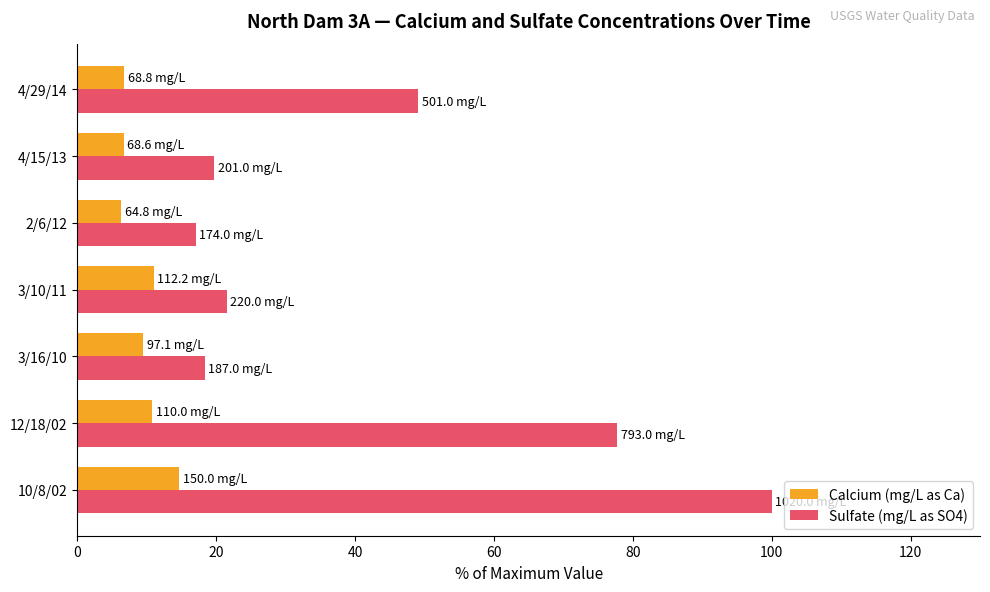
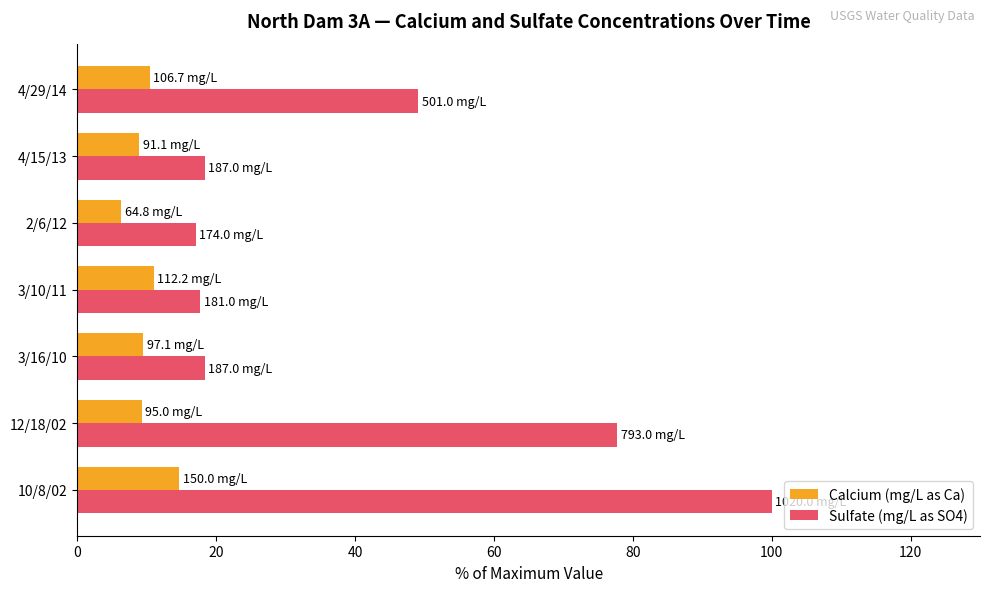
Calcium (mg/L as Ca), 4/29/14: 68.8 -> 106.7
Calcium (mg/L as Ca), 4/15/13: 68.6 -> 91.1
Sulfate (mg/L as SO4), 4/15/13: 201.0 -> 187.0
Sulfate (mg/L as SO4), 3/10/11: 220.0 -> 181.0
Calcium (mg/L as Ca), 12/18/02: 110.0 -> 95.0
